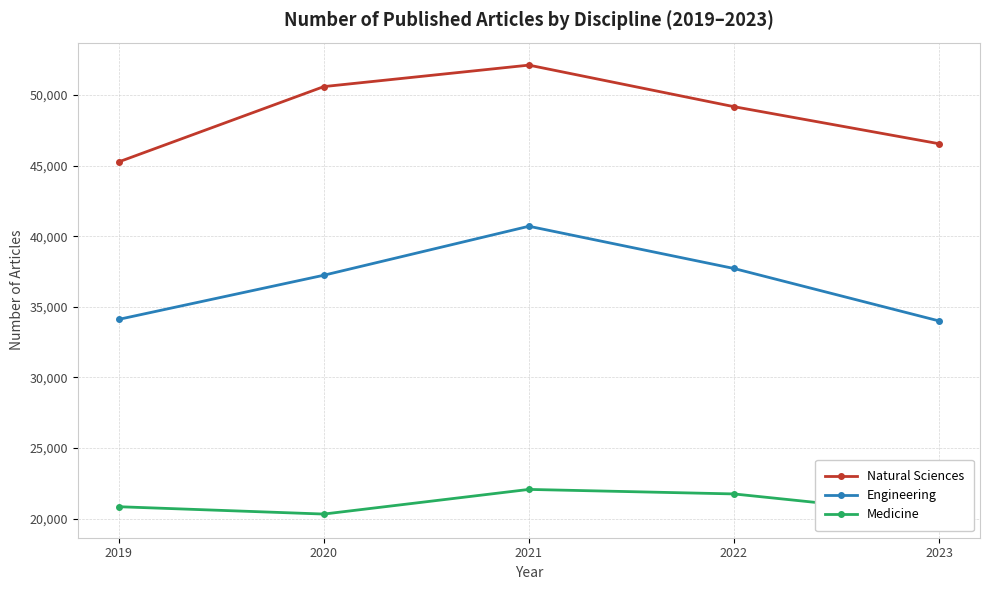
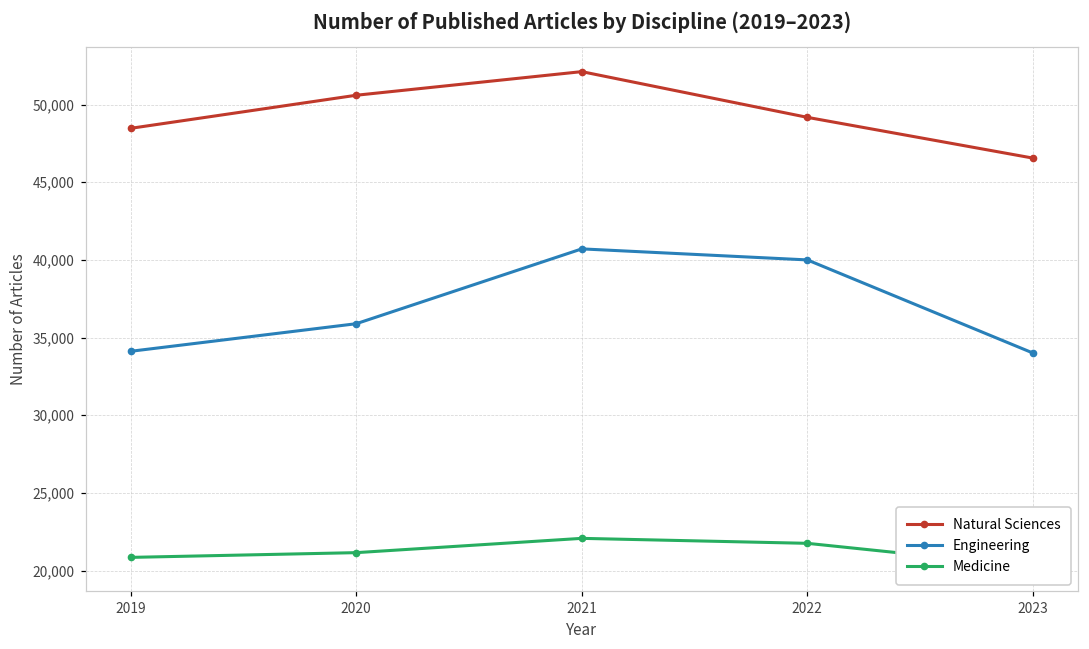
Natural Sciences, 2019: 45,300 -> 48,500
Engineering, 2020: 37,200 -> 35,900
Medicine, 2020: 20,300 -> 21,200
Engineering, 2022: 37,700 -> 40,000
